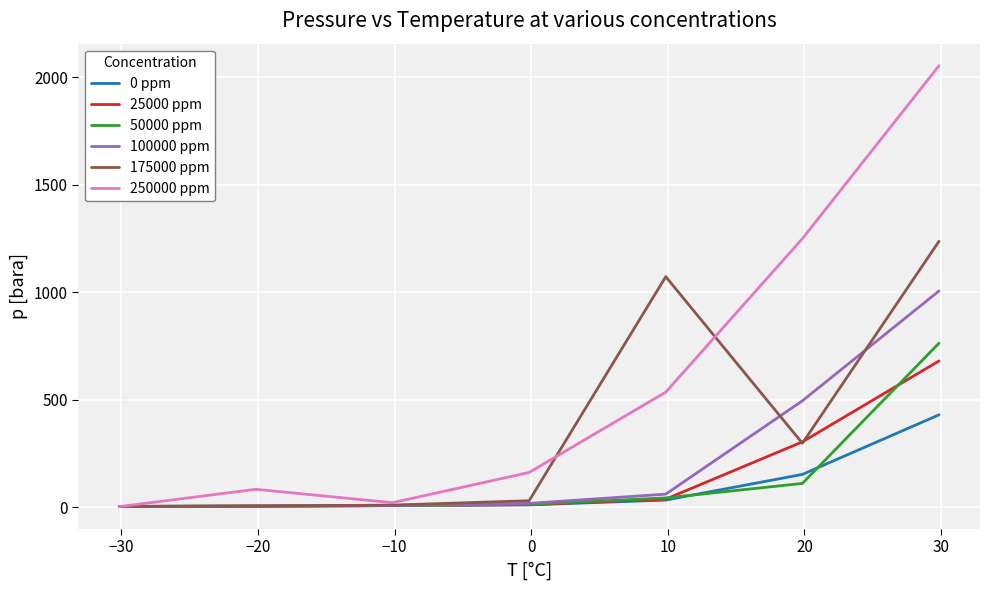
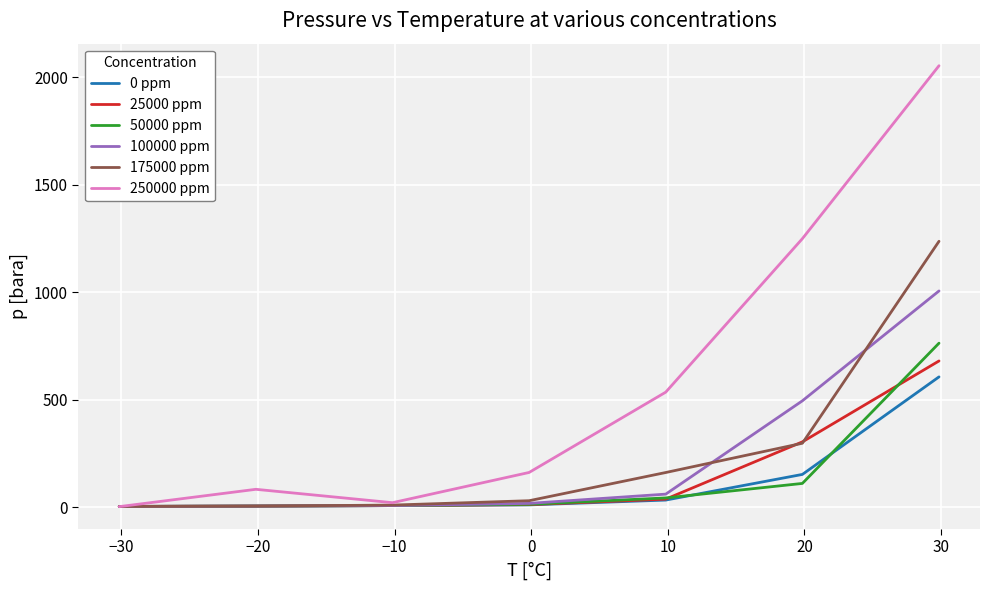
175000 ppm, 10: 1070 -> 160
0 ppm, 30: 430 -> 610
